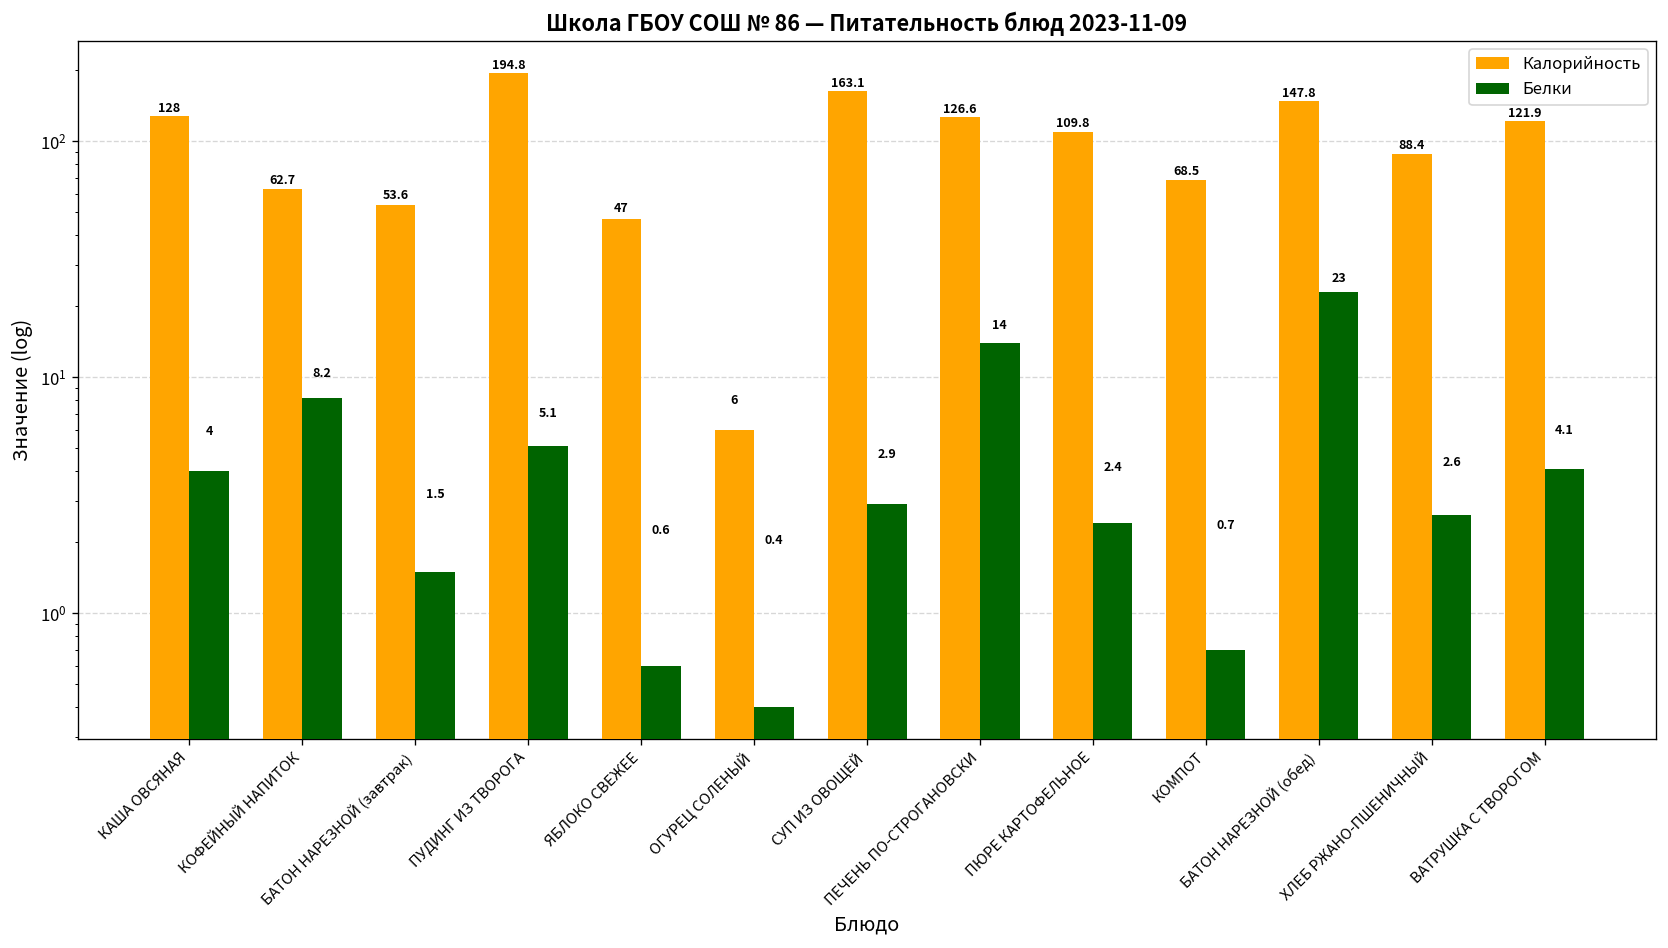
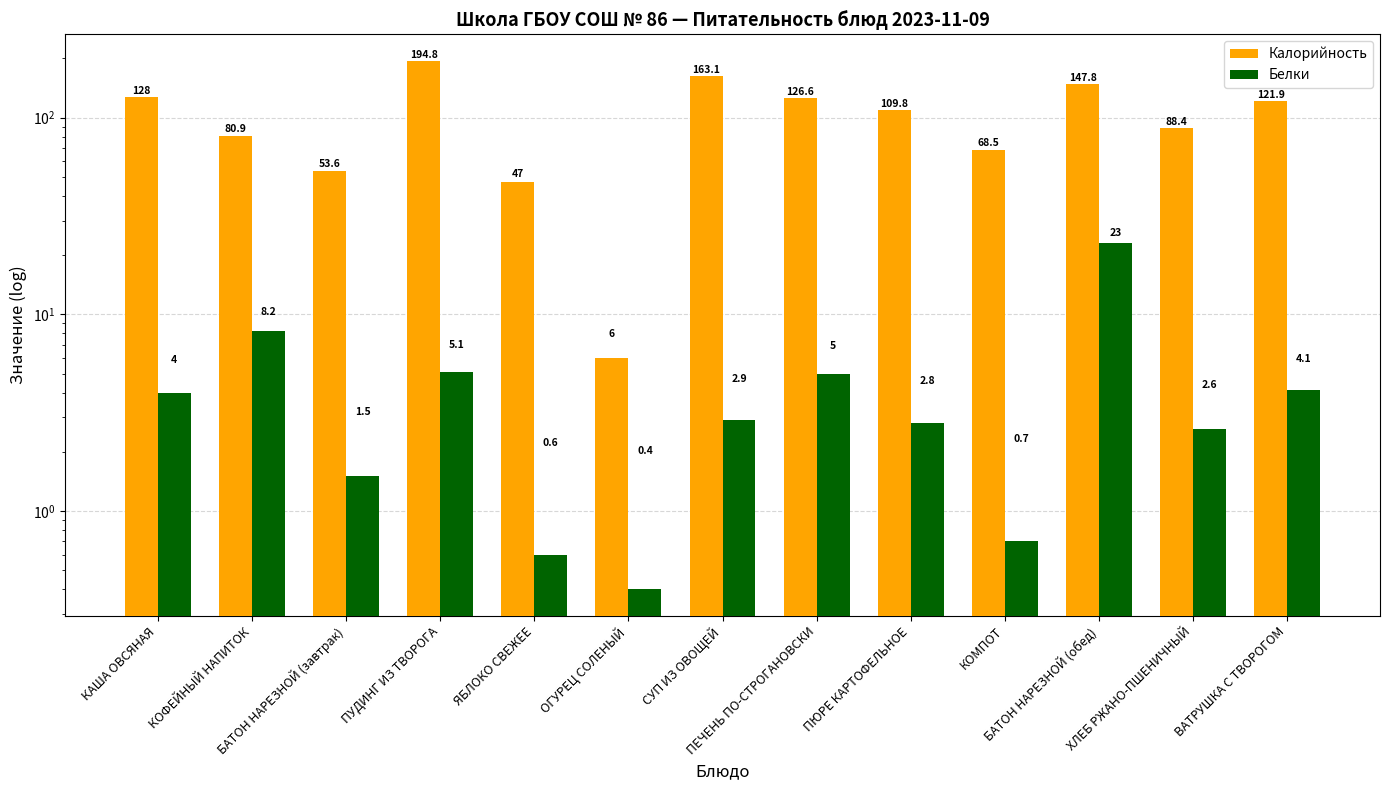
Калорийность, КОФЕЙНЫЙ НАПИТОК: 62.7 -> 80.9
Белки, ПЕЧЕНЬ ПО-СТРОГАНОВСКИ: 14 -> 5
Белки, ПЮРЕ КАРТОФЕЛЬНОЕ: 2.4 -> 2.8
